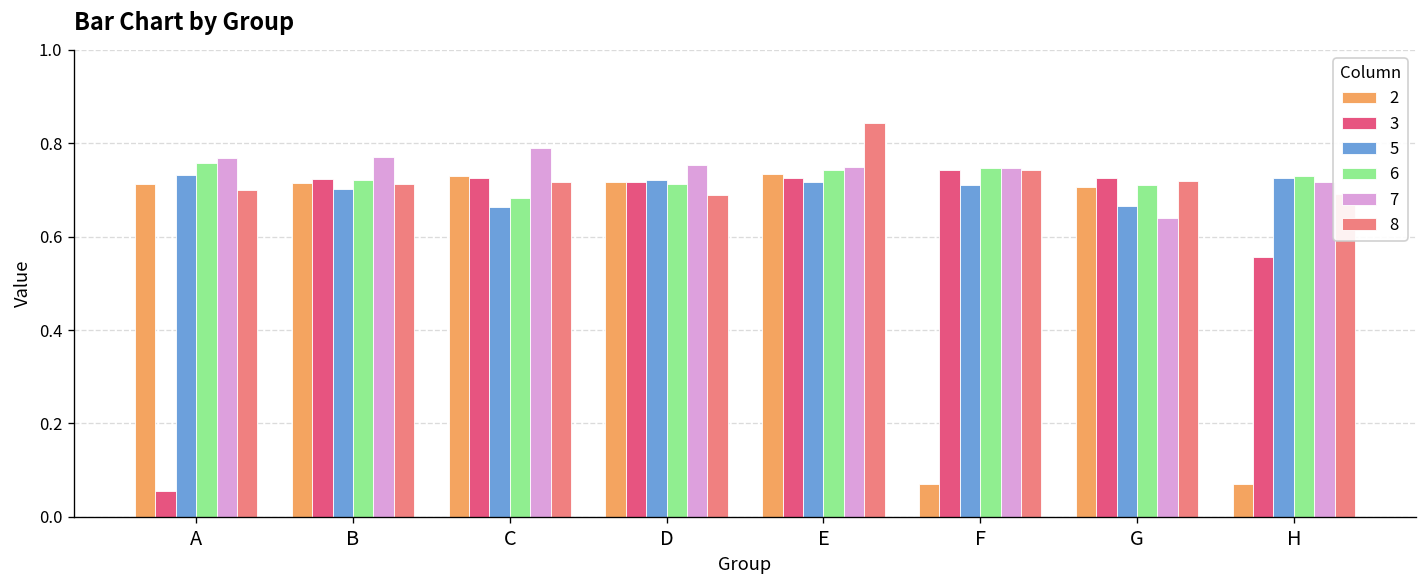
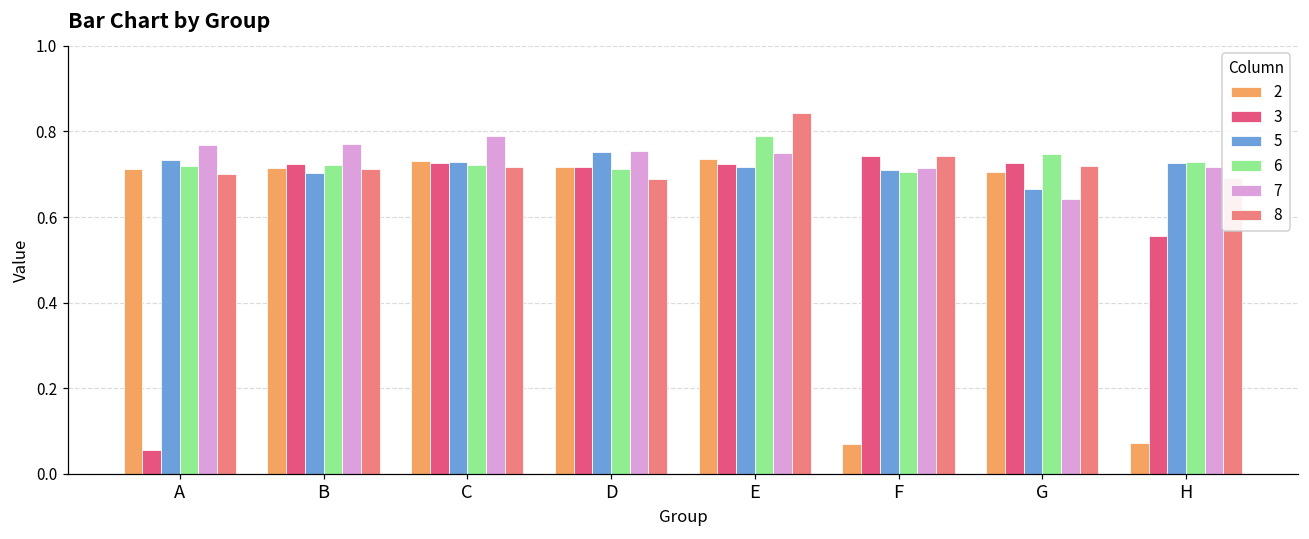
6, A: 0.76 -> 0.72
5, C: 0.66 -> 0.73
6, C: 0.68 -> 0.72
5, D: 0.72 -> 0.75
6, E: 0.74 -> 0.79
6, F: 0.75 -> 0.71
7, F: 0.75 -> 0.71
6, G: 0.71 -> 0.75
